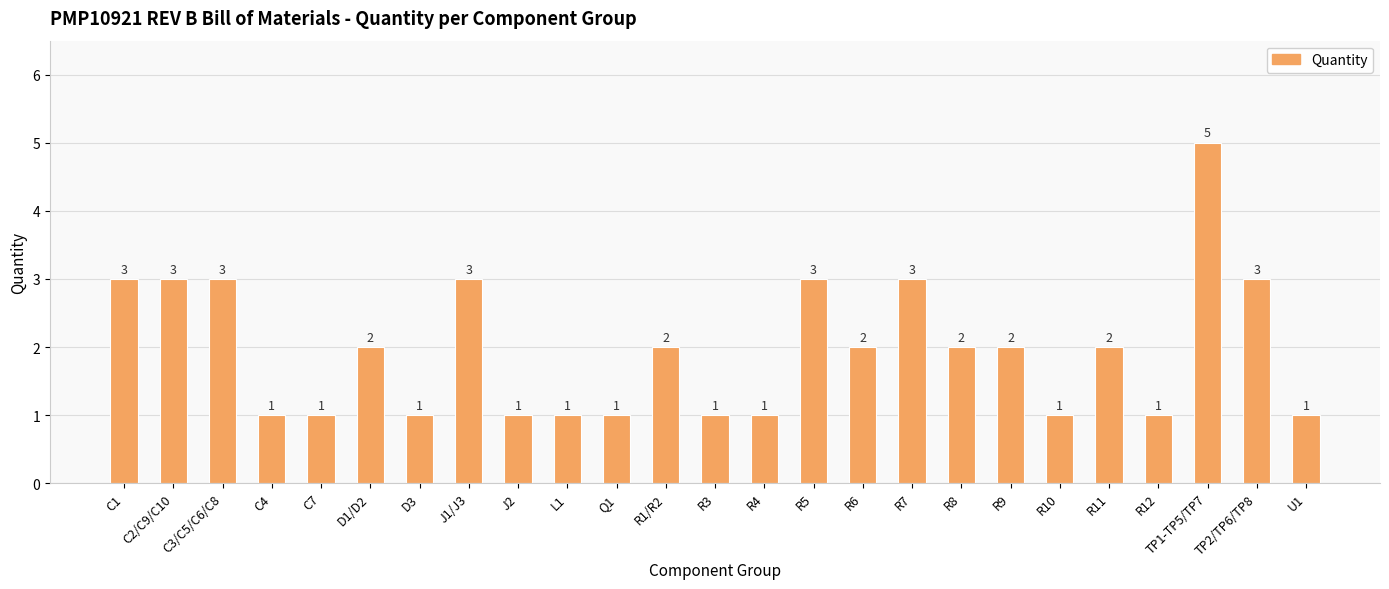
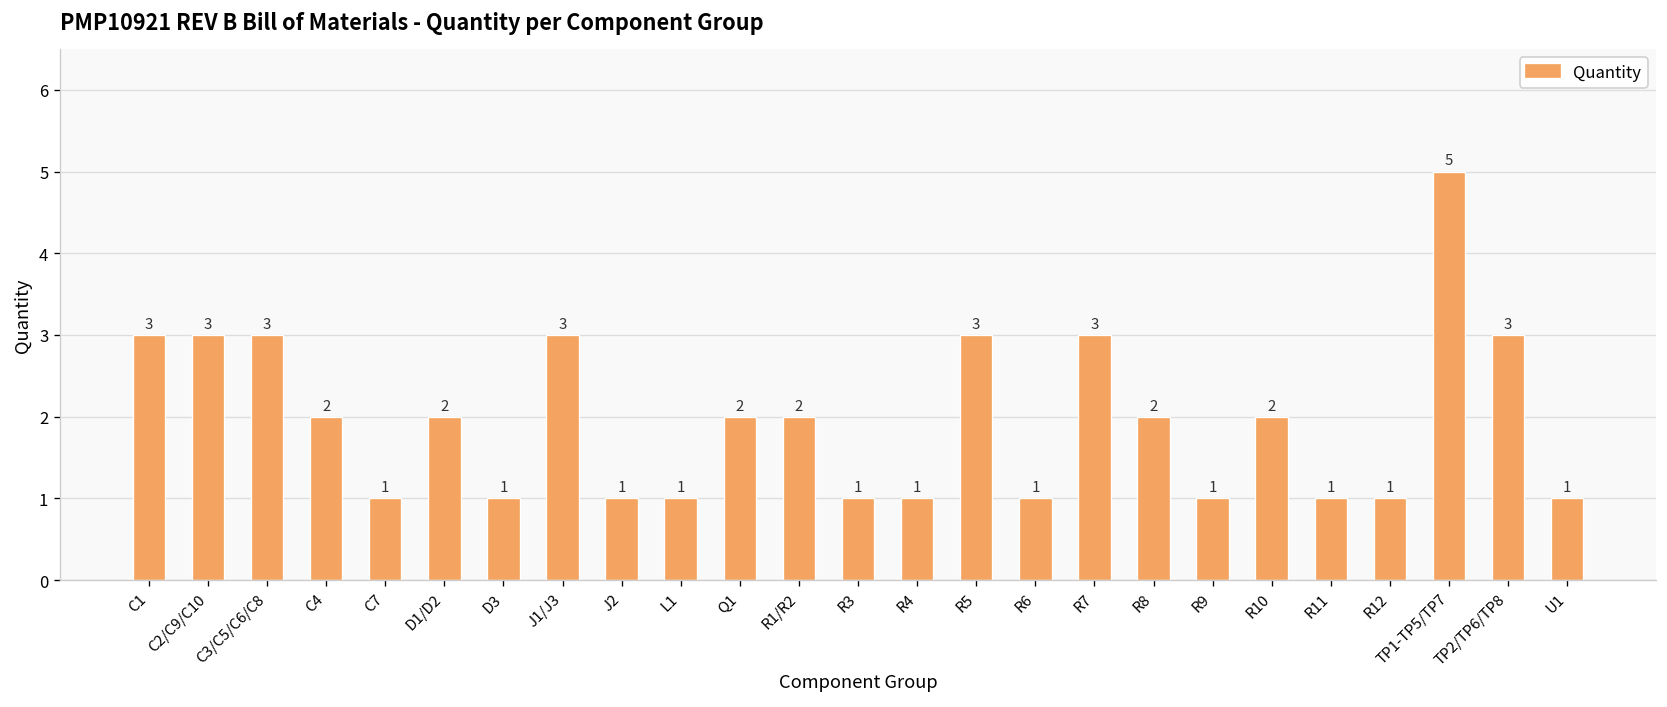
C4: 1 -> 2
Q1: 1 -> 2
R6: 2 -> 1
R9: 2 -> 1
R10: 1 -> 2
R11: 2 -> 1
